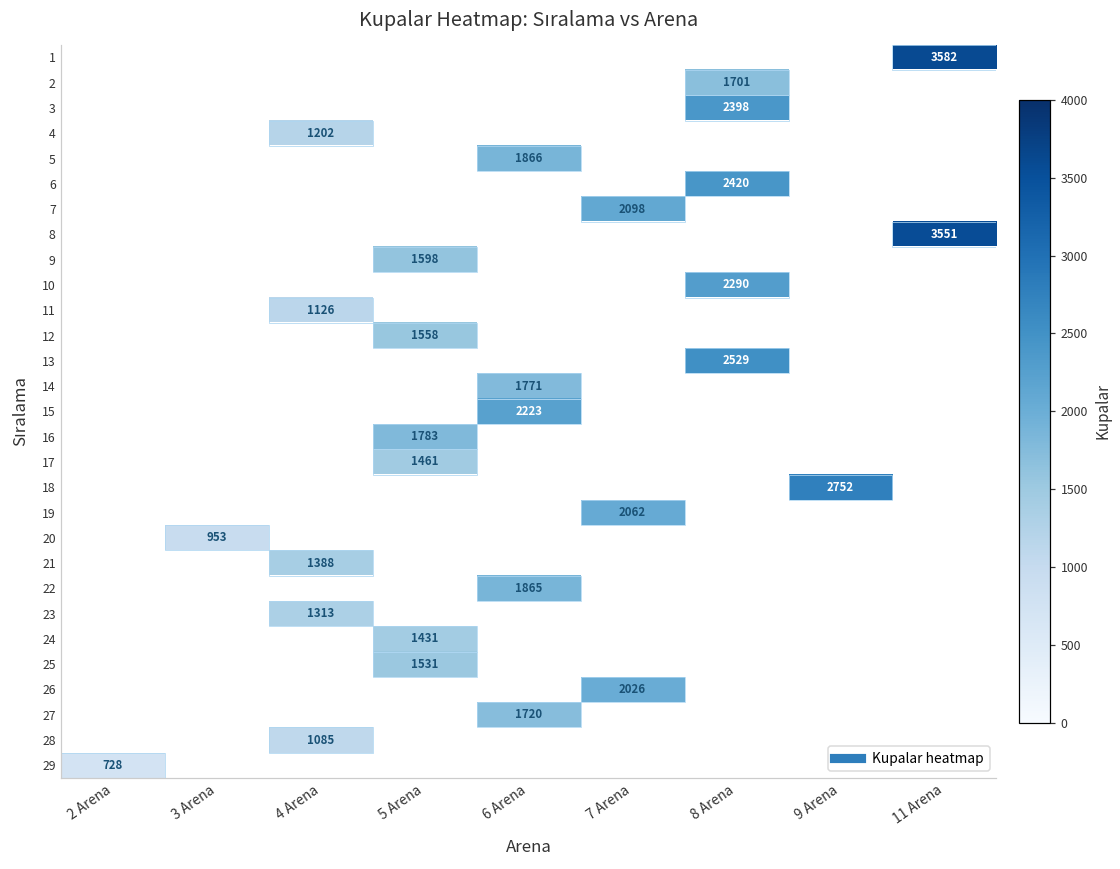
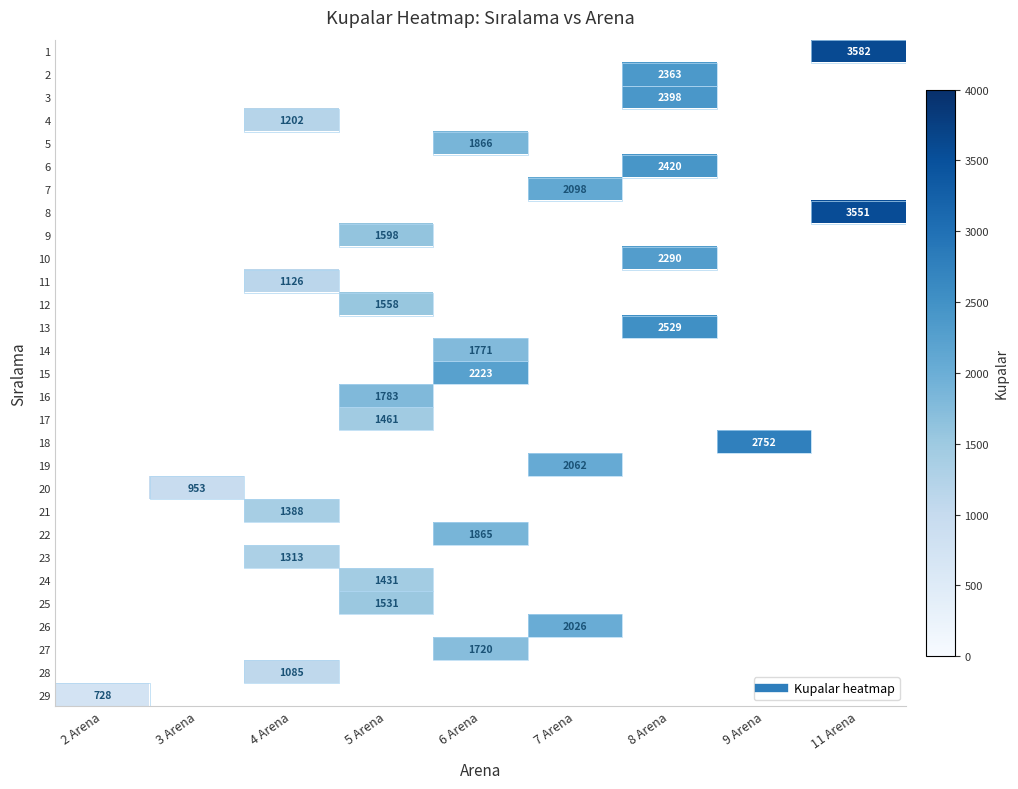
2, 8 Arena: 1701 -> 2363
